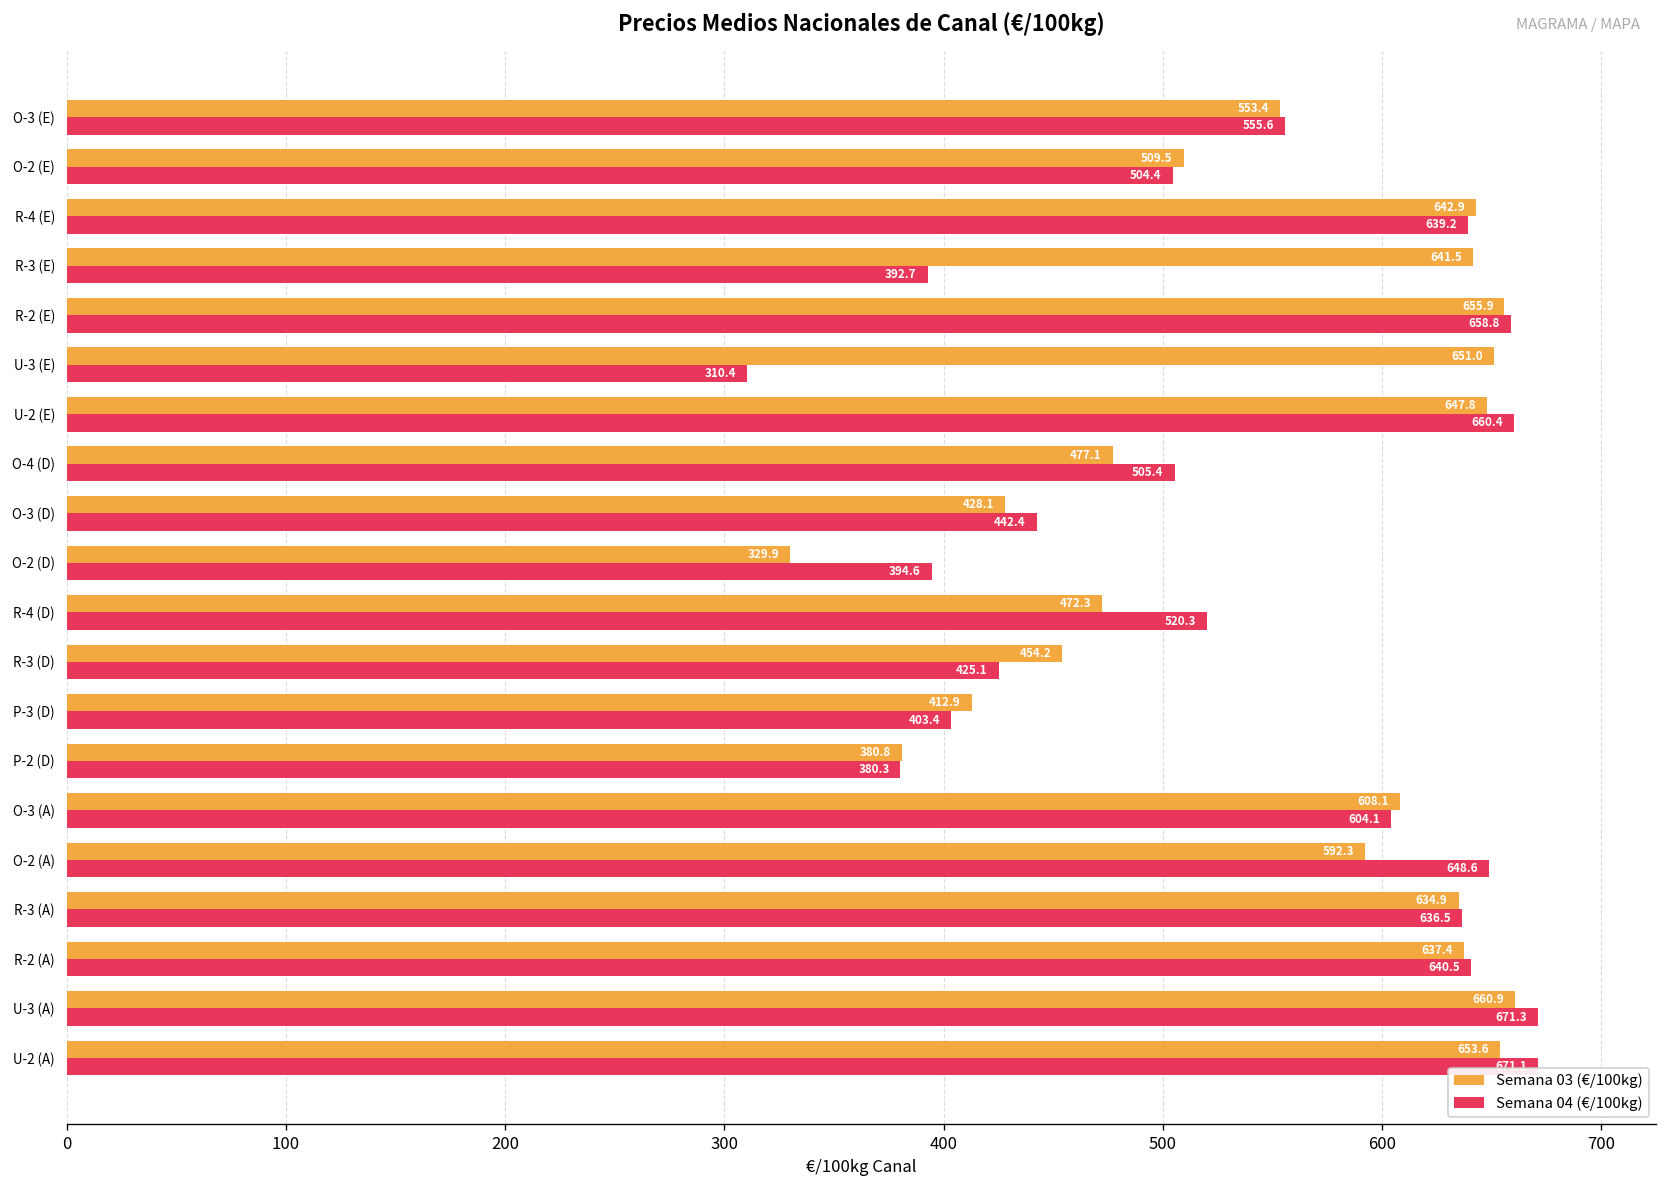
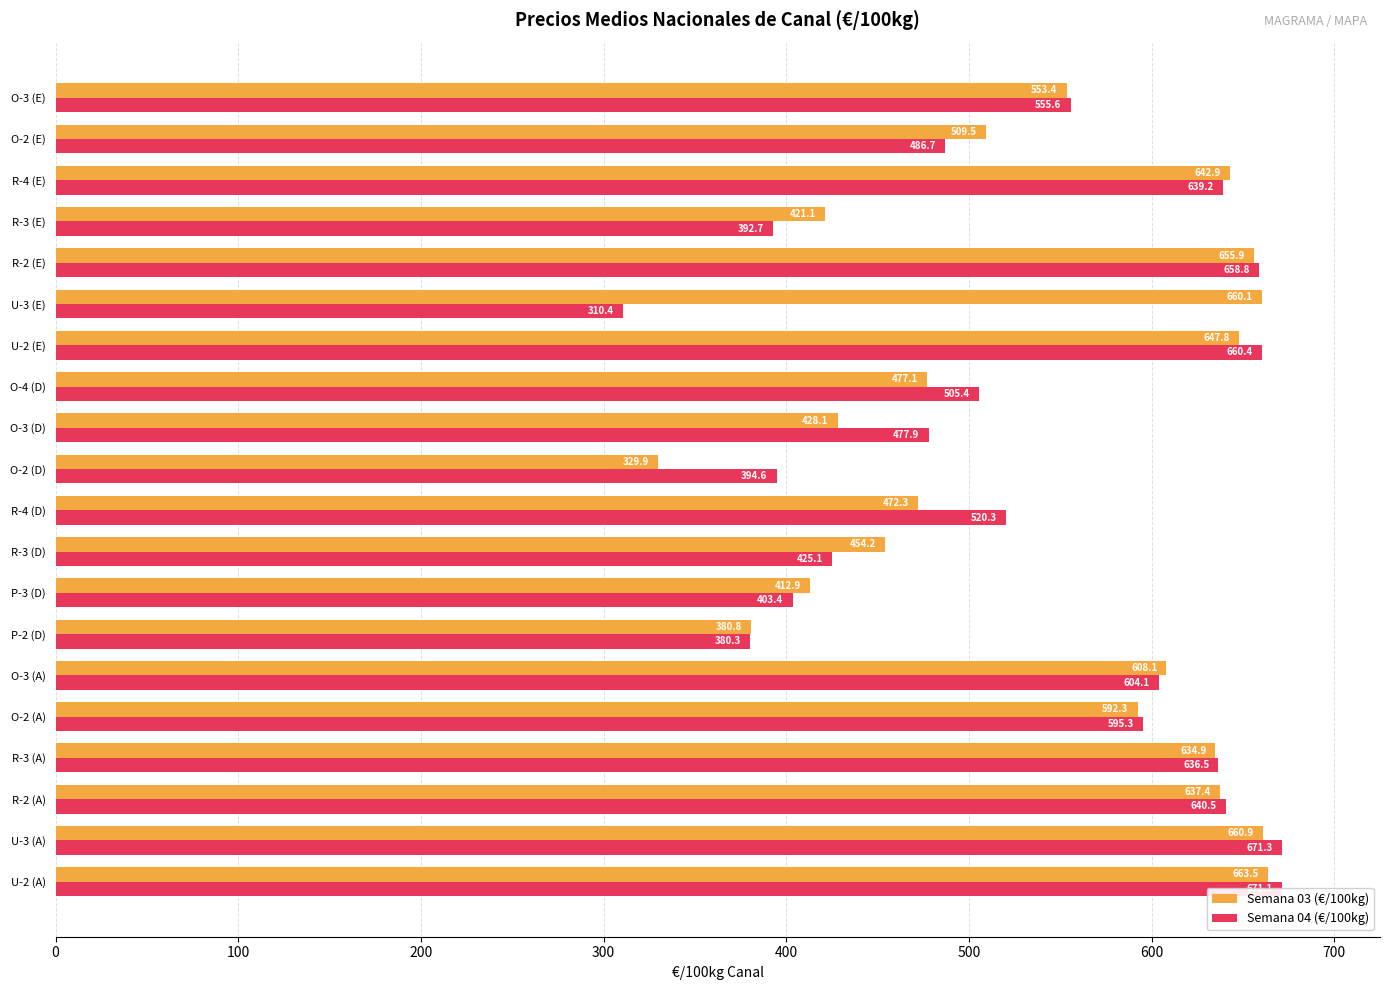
Semana 04 (€/100kg), O-2 (E): 504.4 -> 486.7
Semana 03 (€/100kg), R-3 (E): 641.5 -> 421.1
Semana 03 (€/100kg), U-3 (E): 651.0 -> 660.1
Semana 04 (€/100kg), O-3 (D): 442.4 -> 477.9
Semana 04 (€/100kg), O-2 (A): 648.6 -> 595.3
Semana 03 (€/100kg), U-2 (A): 653.6 -> 663.5
